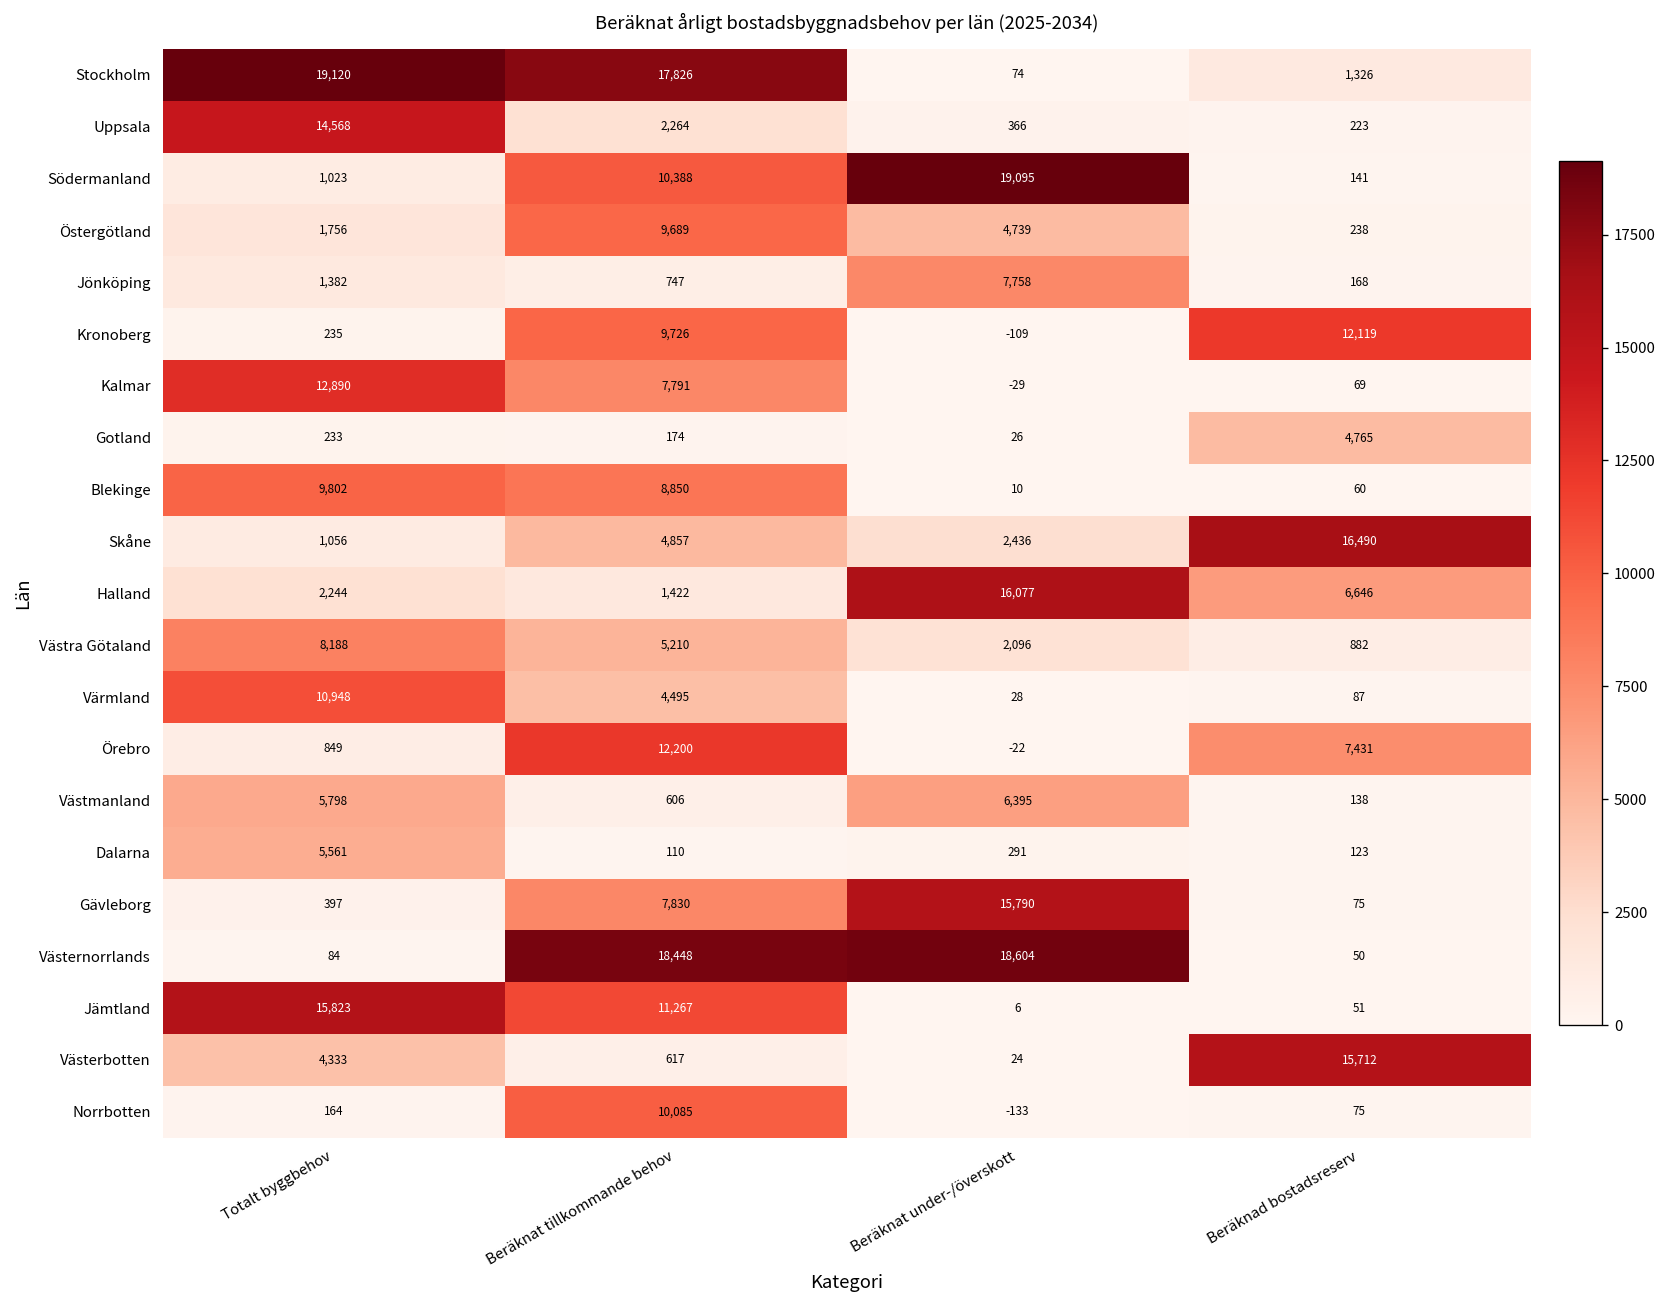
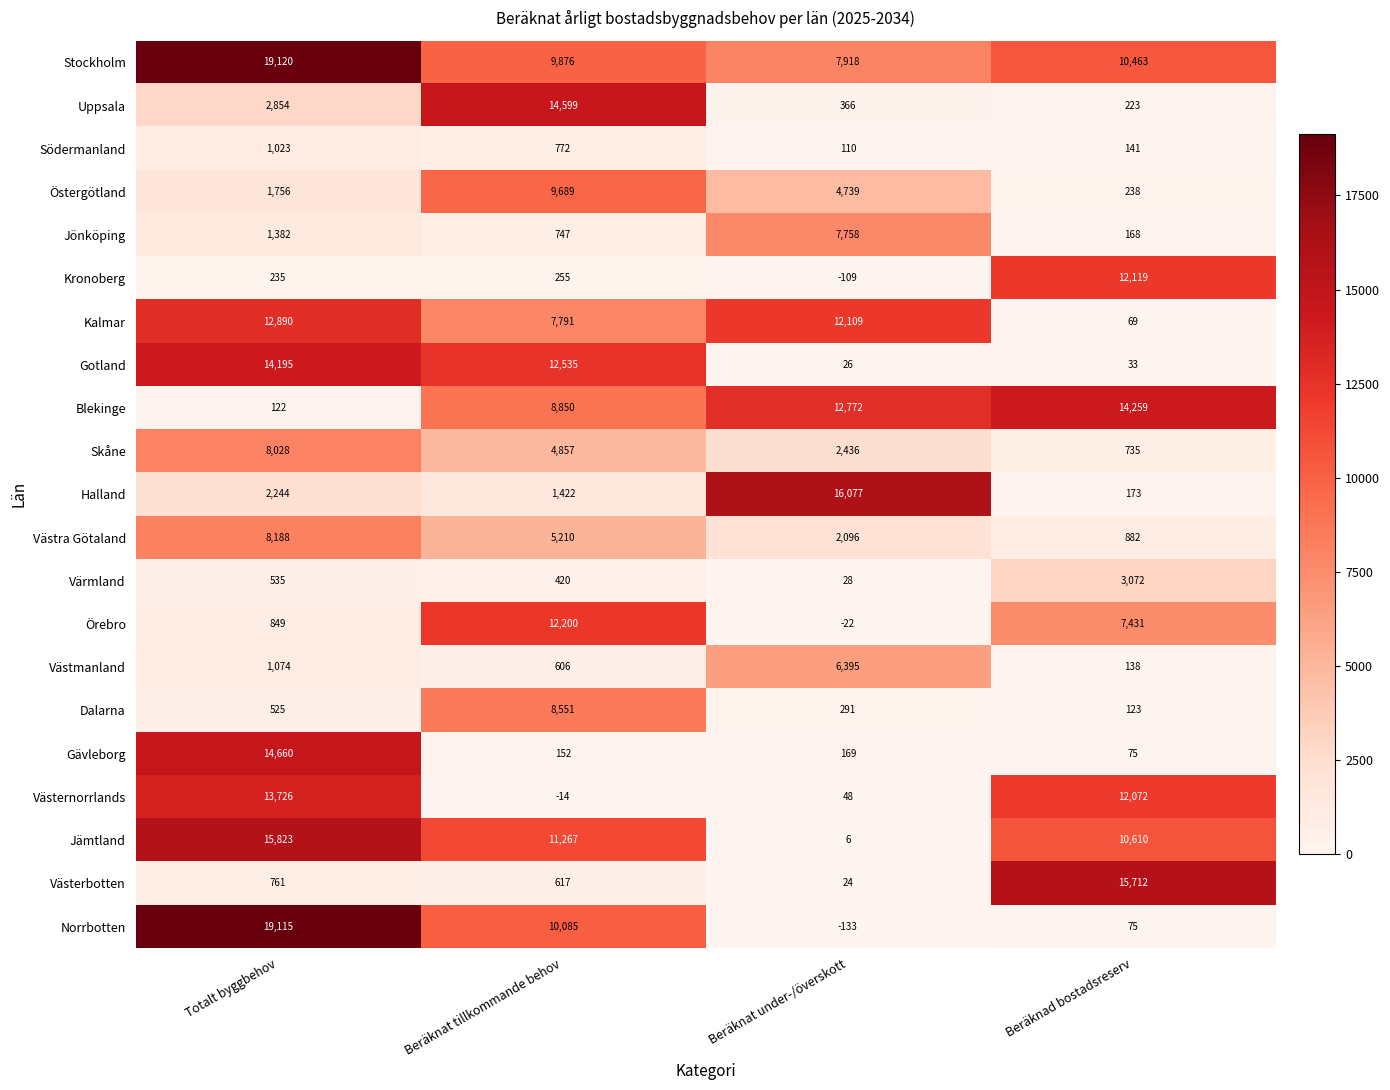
Stockholm, Beräknat tillkommande behov: 17,826 -> 9,876
Stockholm, Beräknat under-/överskott: 74 -> 7,918
Stockholm, Beräknad bostadsreserv: 1,326 -> 10,463
Uppsala, Totalt byggbehov: 14,568 -> 2,854
Uppsala, Beräknat tillkommande behov: 2,264 -> 14,599
Södermanland, Beräknat tillkommande behov: 10,388 -> 772
Södermanland, Beräknat under-/överskott: 19,095 -> 110
Kronoberg, Beräknat tillkommande behov: 9,726 -> 255
Kalmar, Beräknat under-/överskott: -29 -> 12,109
Gotland, Totalt byggbehov: 233 -> 14,195
Gotland, Beräknat tillkommande behov: 174 -> 12,535
Gotland, Beräknad bostadsreserv: 4,765 -> 33
Blekinge, Totalt byggbehov: 9,802 -> 122
Blekinge, Beräknat under-/överskott: 10 -> 12,772
Blekinge, Beräknad bostadsreserv: 60 -> 14,259
Skåne, Totalt byggbehov: 1,056 -> 8,028
Skåne, Beräknad bostadsreserv: 16,490 -> 735
Halland, Beräknad bostadsreserv: 6,646 -> 173
Värmland, Totalt byggbehov: 10,948 -> 535
Värmland, Beräknat tillkommande behov: 4,495 -> 420
Värmland, Beräknad bostadsreserv: 87 -> 3,072
Västmanland, Totalt byggbehov: 5,798 -> 1,074
Dalarna, Totalt byggbehov: 5,561 -> 525
Dalarna, Beräknat tillkommande behov: 110 -> 8,551
Gävleborg, Totalt byggbehov: 397 -> 14,660
Gävleborg, Beräknat tillkommande behov: 7,830 -> 152
Gävleborg, Beräknat under-/överskott: 15,790 -> 169
Västernorrlands, Totalt byggbehov: 84 -> 13,726
Västernorrlands, Beräknat tillkommande behov: 18,448 -> -14
Västernorrlands, Beräknat under-/överskott: 18,604 -> 48
Västernorrlands, Beräknad bostadsreserv: 50 -> 12,072
Jämtland, Beräknad bostadsreserv: 51 -> 10,610
Västerbotten, Totalt byggbehov: 4,333 -> 761
Norrbotten, Totalt byggbehov: 164 -> 19,115
